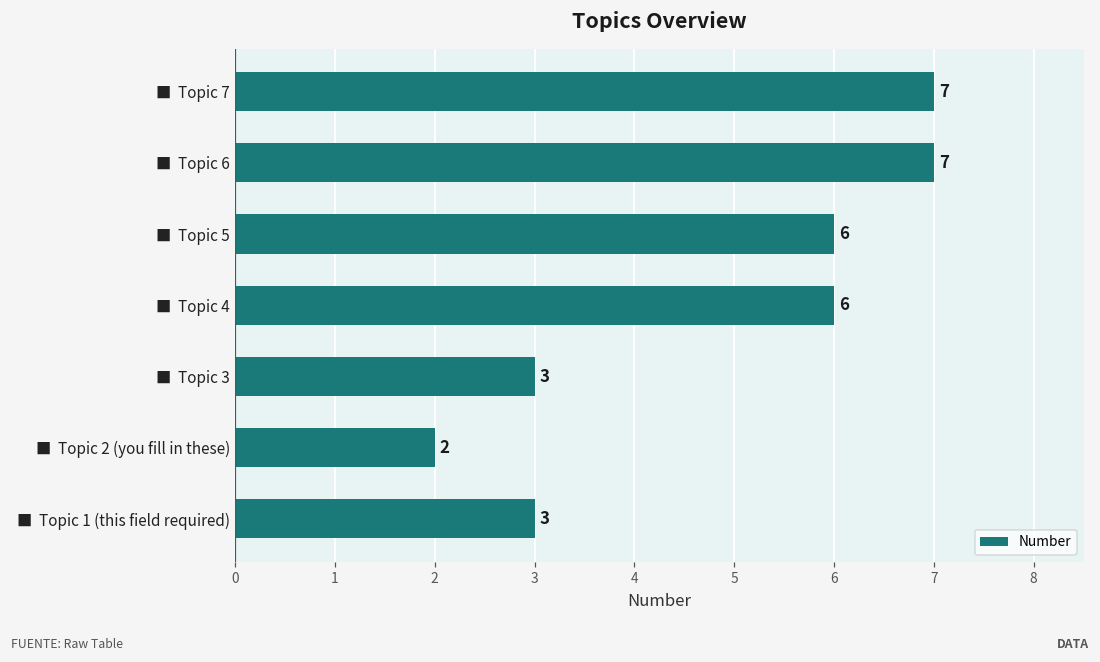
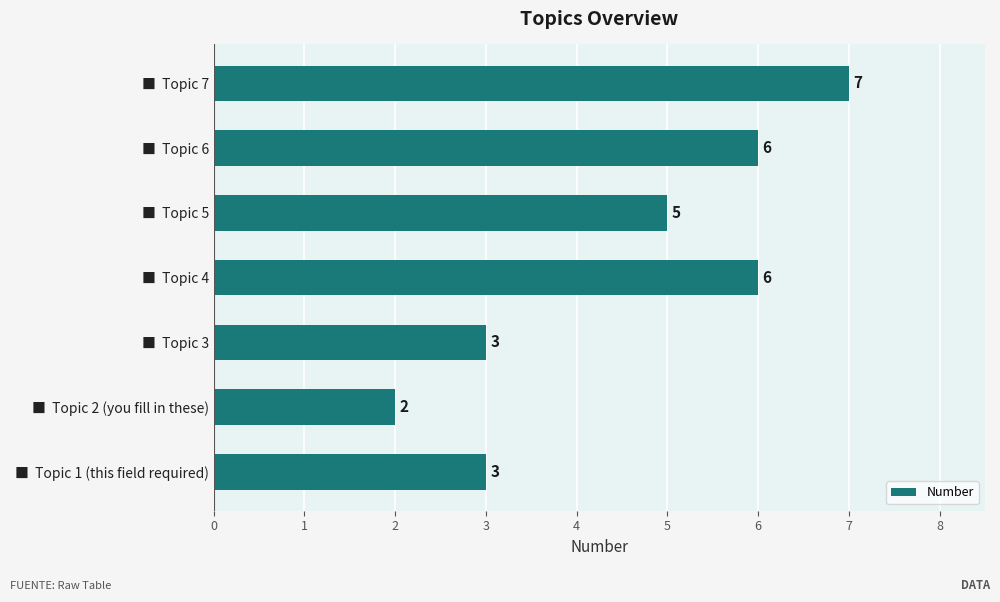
■ Topic 6: 7 -> 6
■ Topic 5: 6 -> 5
